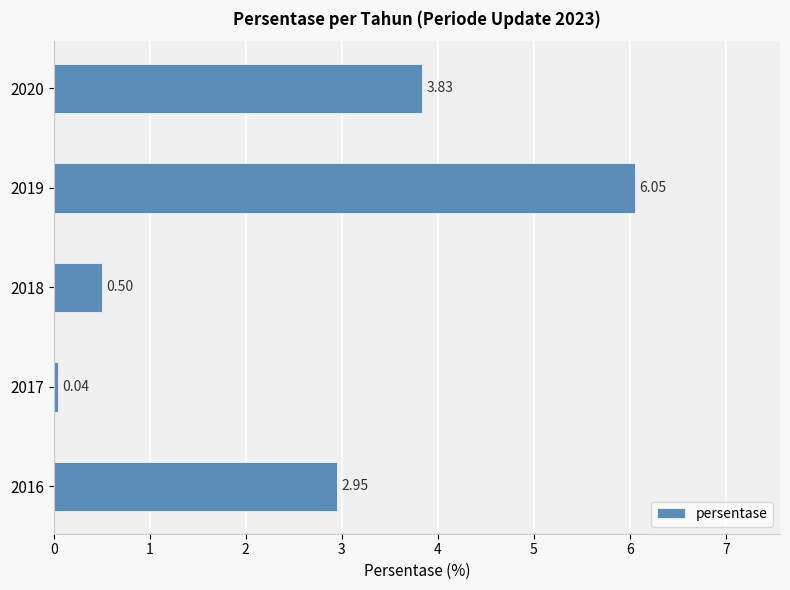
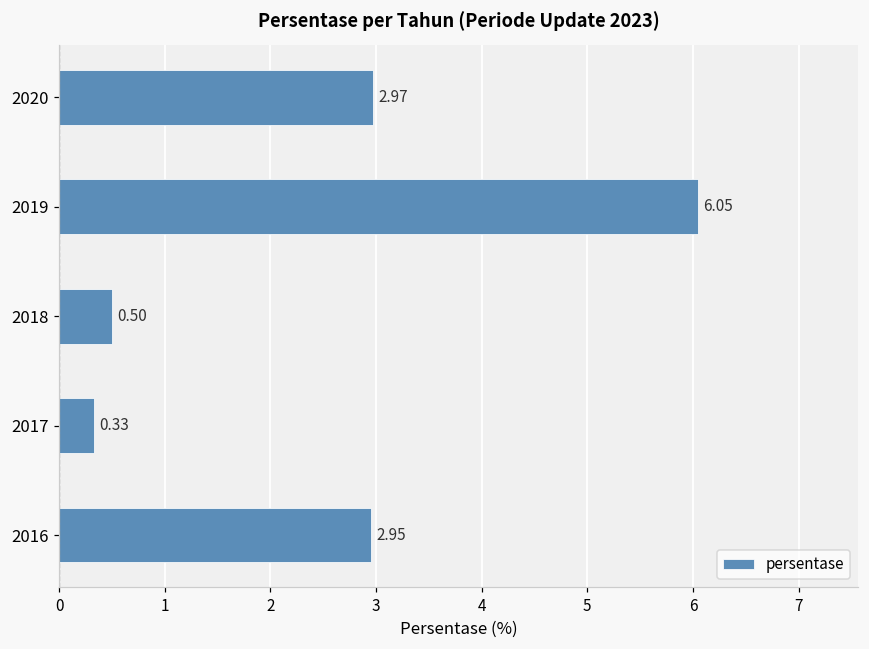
2020: 3.83 -> 2.97
2017: 0.04 -> 0.33
